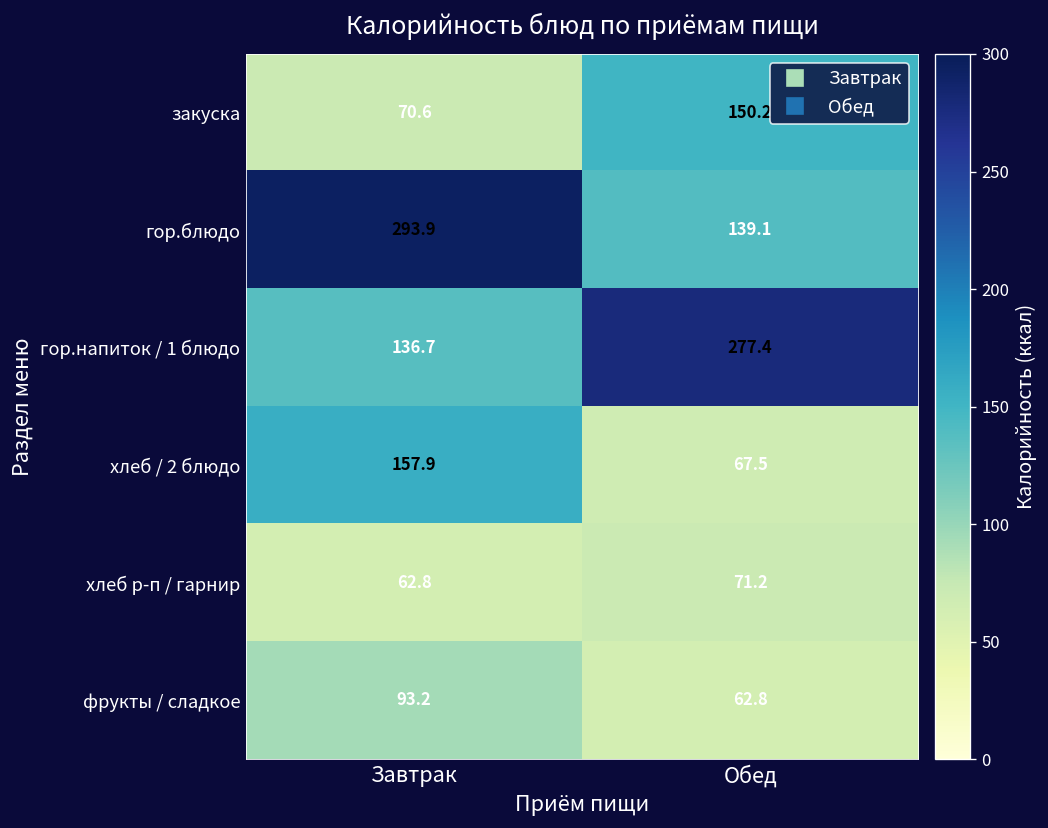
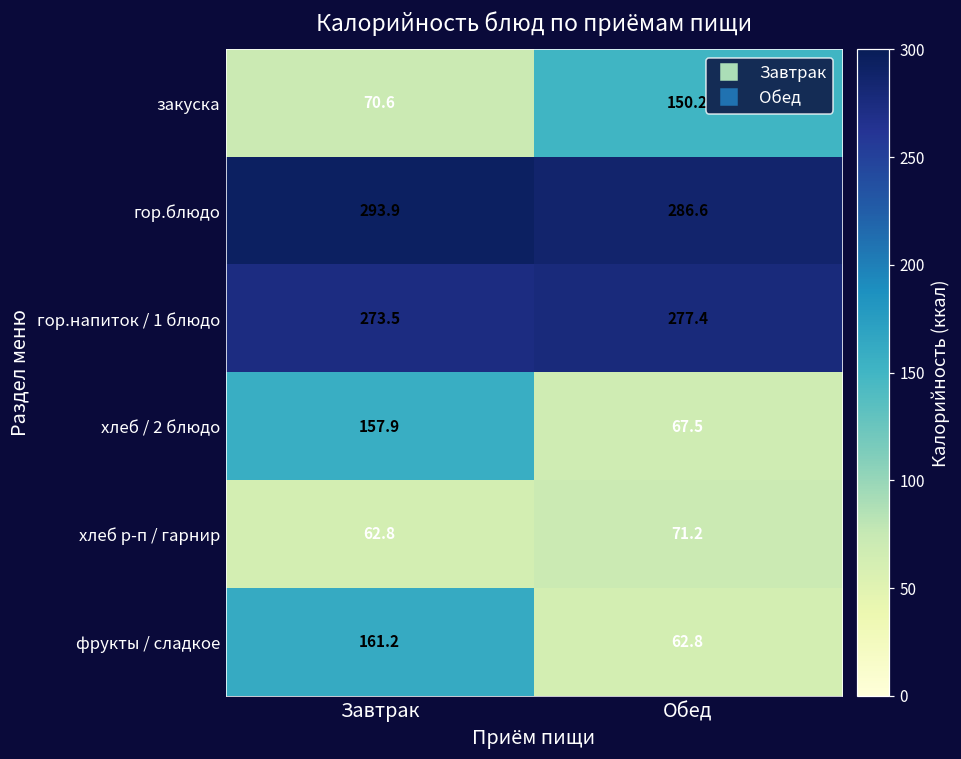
гор.блюдо, Обед: 139.1 -> 286.6
гор.напиток / 1 блюдо, Завтрак: 136.7 -> 273.5
фрукты / сладкое, Завтрак: 93.2 -> 161.2
